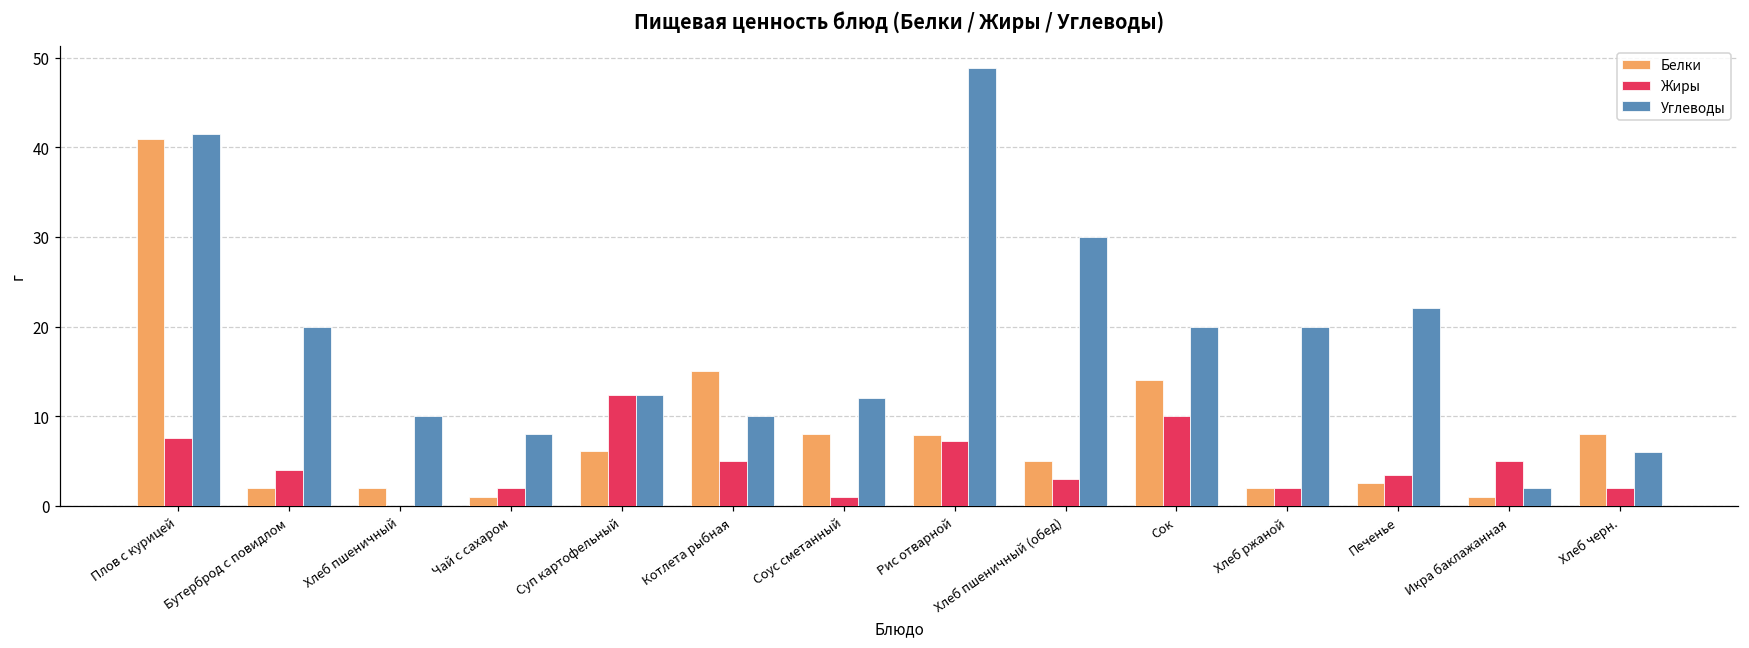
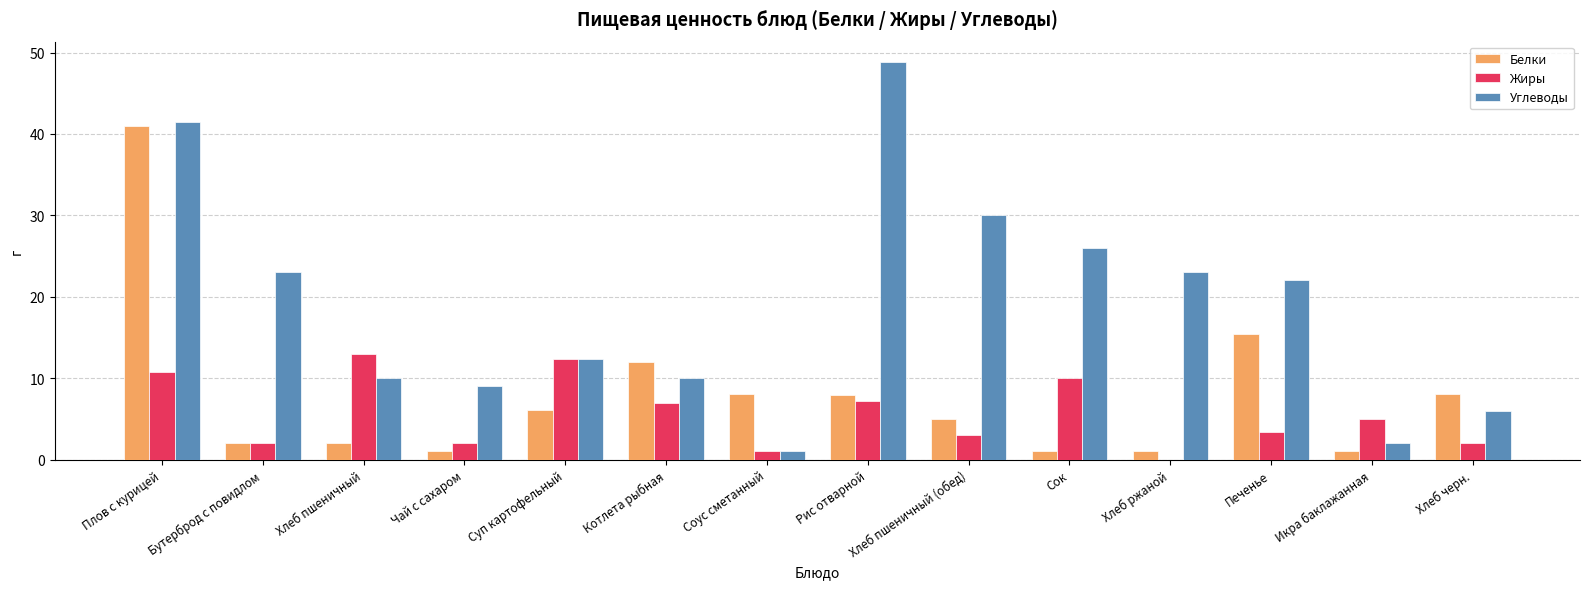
Жиры, Плов с курицей: 8 -> 11
Жиры, Бутерброд с повидлом: 4 -> 2
Углеводы, Бутерброд с повидлом: 20 -> 23
Жиры, Хлеб пшеничный: 0 -> 13
Углеводы, Чай с сахаром: 8 -> 9
Белки, Котлета рыбная: 15 -> 12
Жиры, Котлета рыбная: 5 -> 7
Углеводы, Соус сметанный: 12 -> 1
Белки, Сок: 14 -> 1
Углеводы, Сок: 20 -> 26
Белки, Хлеб ржаной: 2 -> 1
Жиры, Хлеб ржаной: 2 -> 0
Углеводы, Хлеб ржаной: 20 -> 23
Белки, Печенье: 3 -> 15
